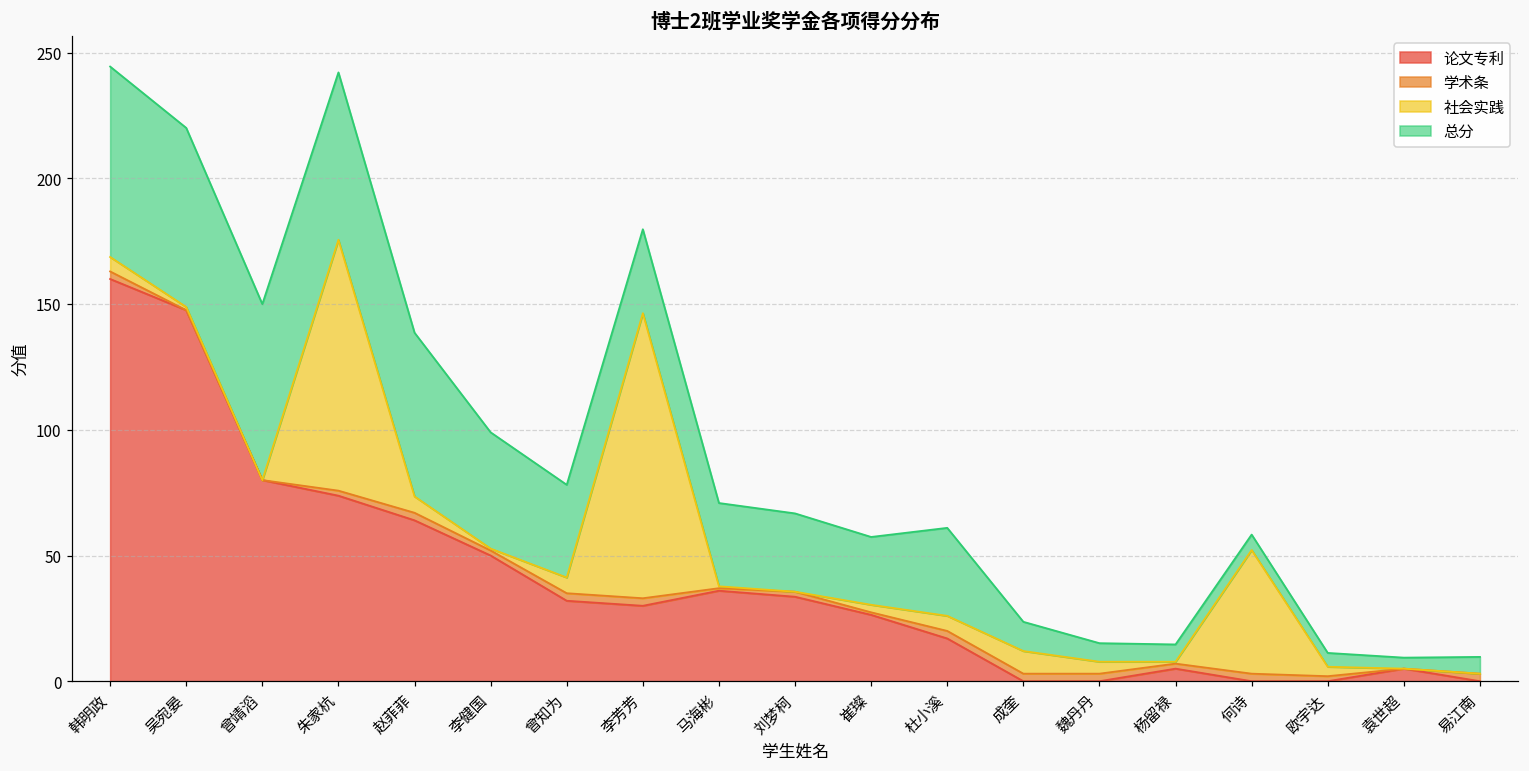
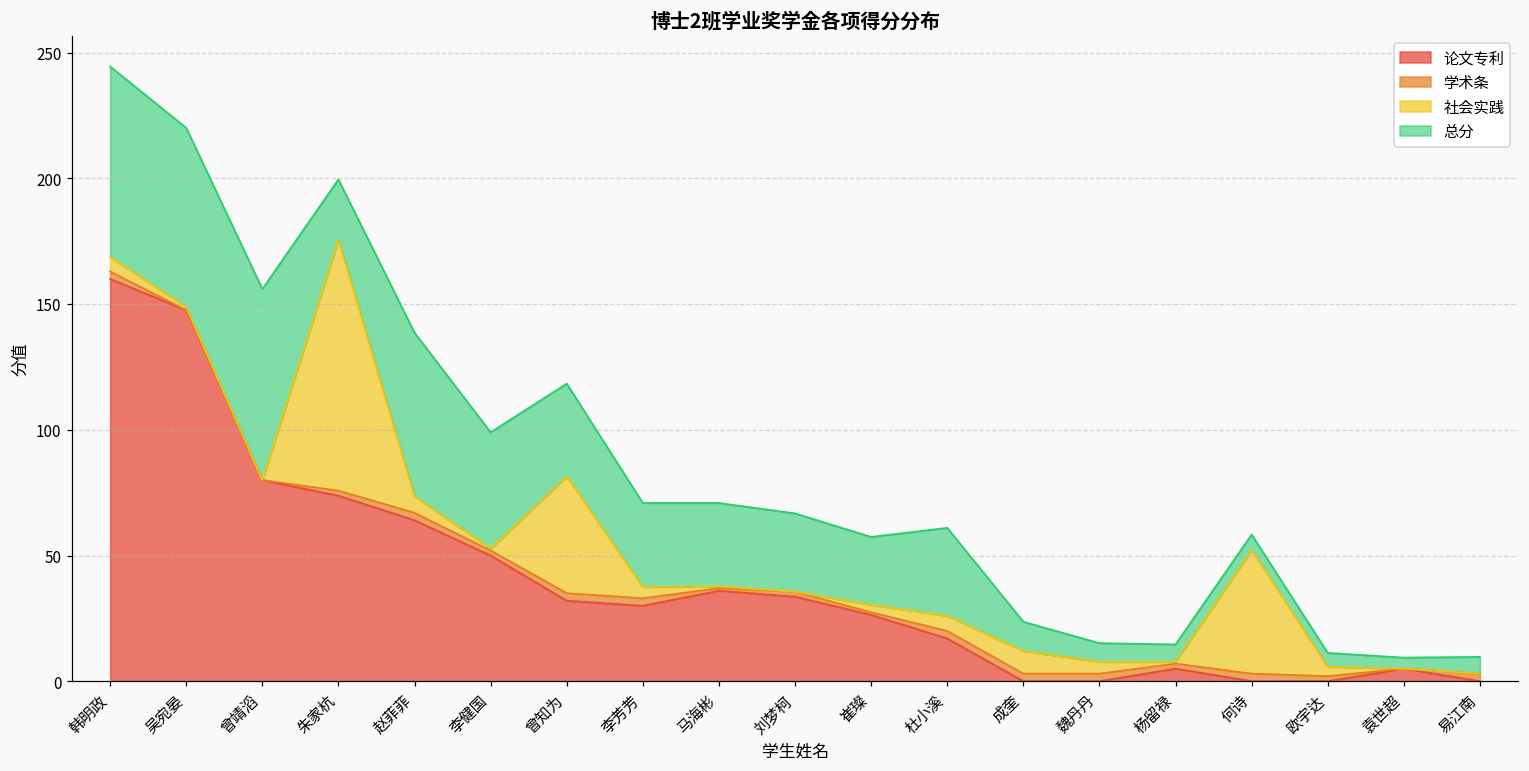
总分, 曾靖滔: 70 -> 76
总分, 朱家杭: 67 -> 24
社会实践, 曾知为: 6 -> 46
社会实践, 李芳芳: 113 -> 5
